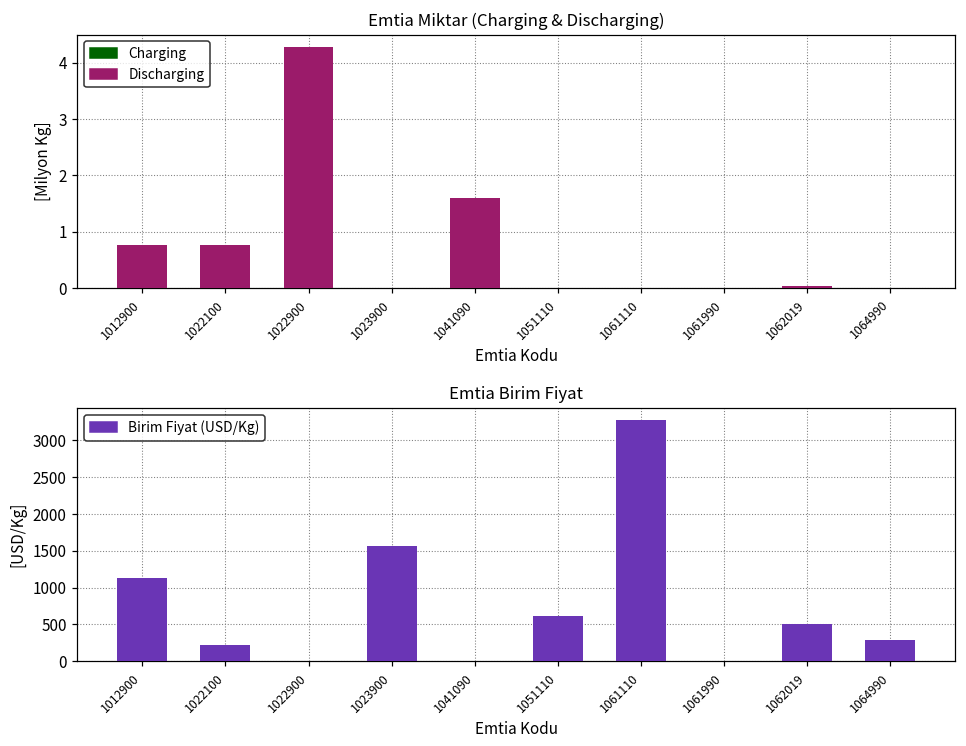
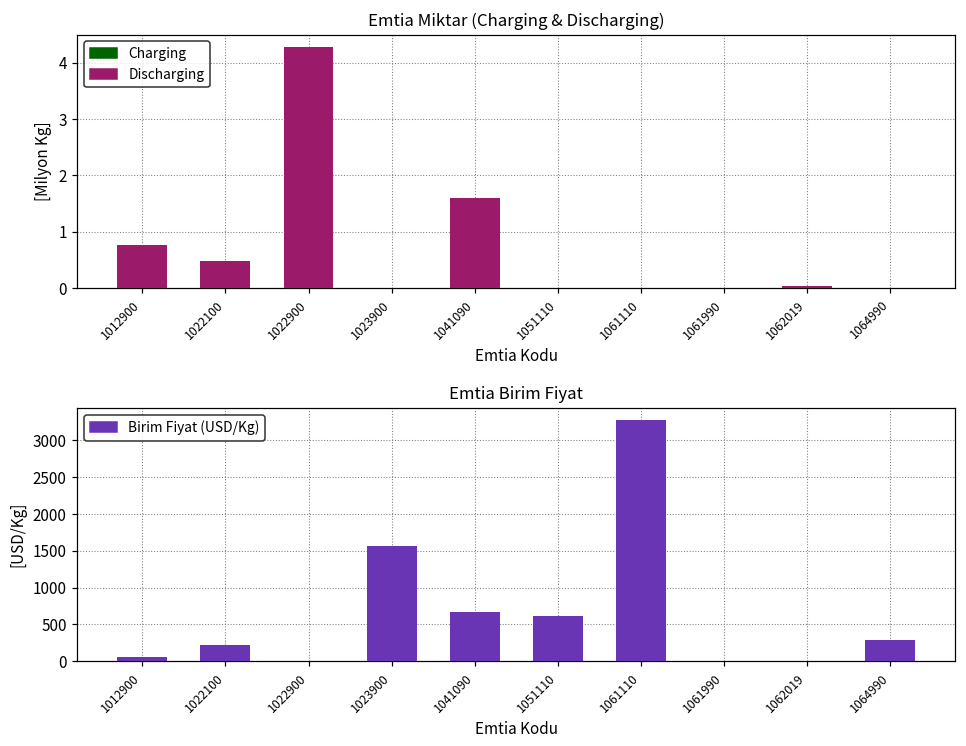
Emtia Miktar (Charging & Discharging), 1022100: 0.8 -> 0.5
Emtia Birim Fiyat, 1012900: 1100 -> 100
Emtia Birim Fiyat, 1041090: 0 -> 700
Emtia Birim Fiyat, 1062019: 500 -> 0
